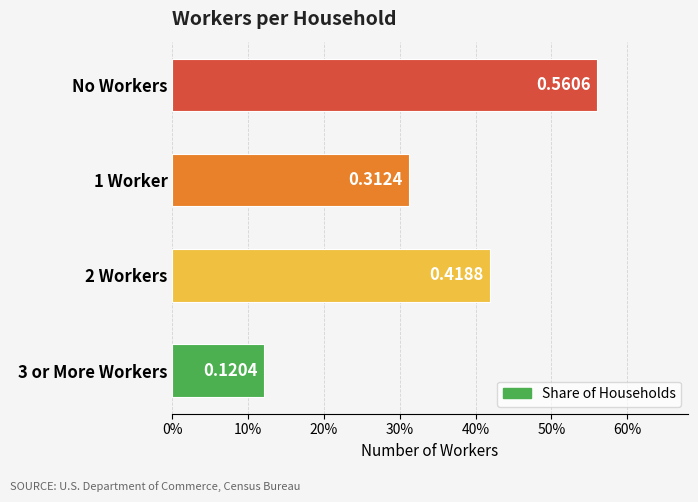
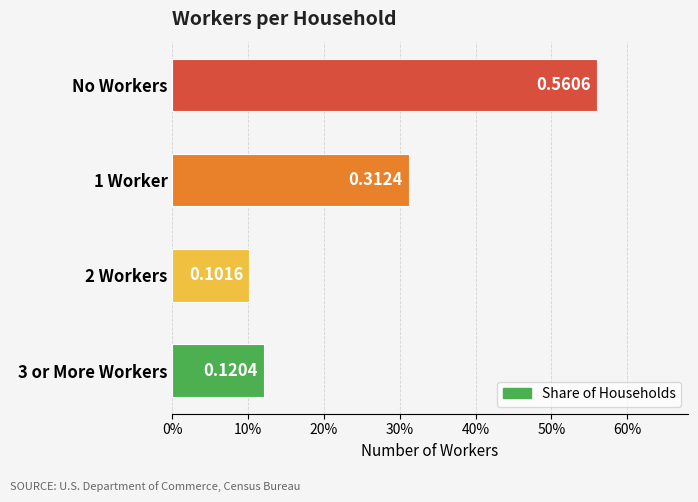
2 Workers: 0.4188 -> 0.1016
